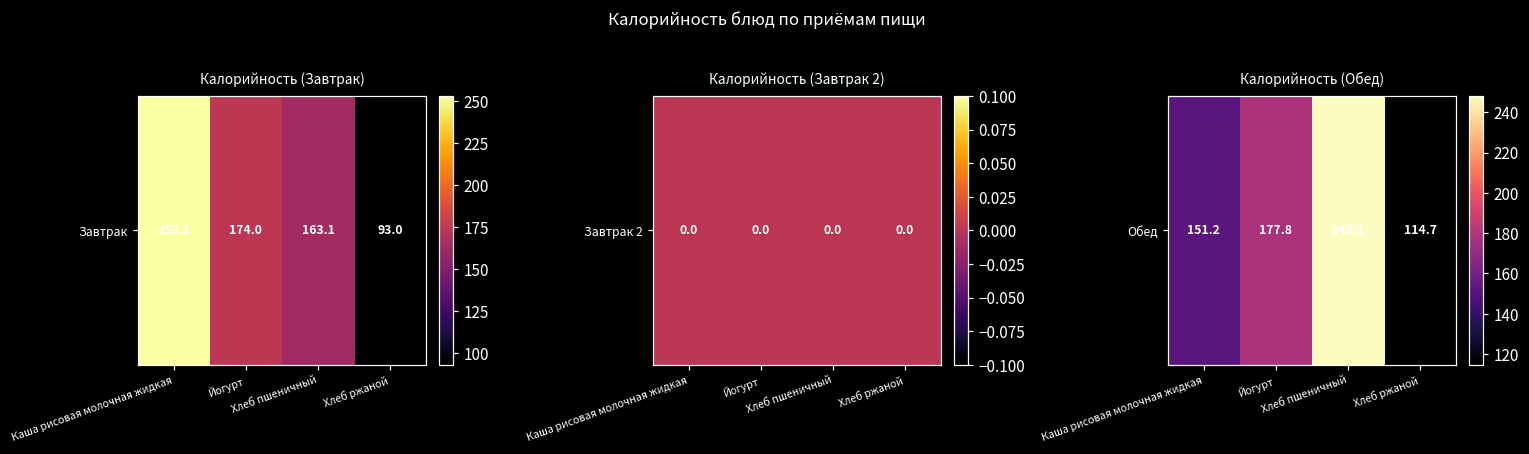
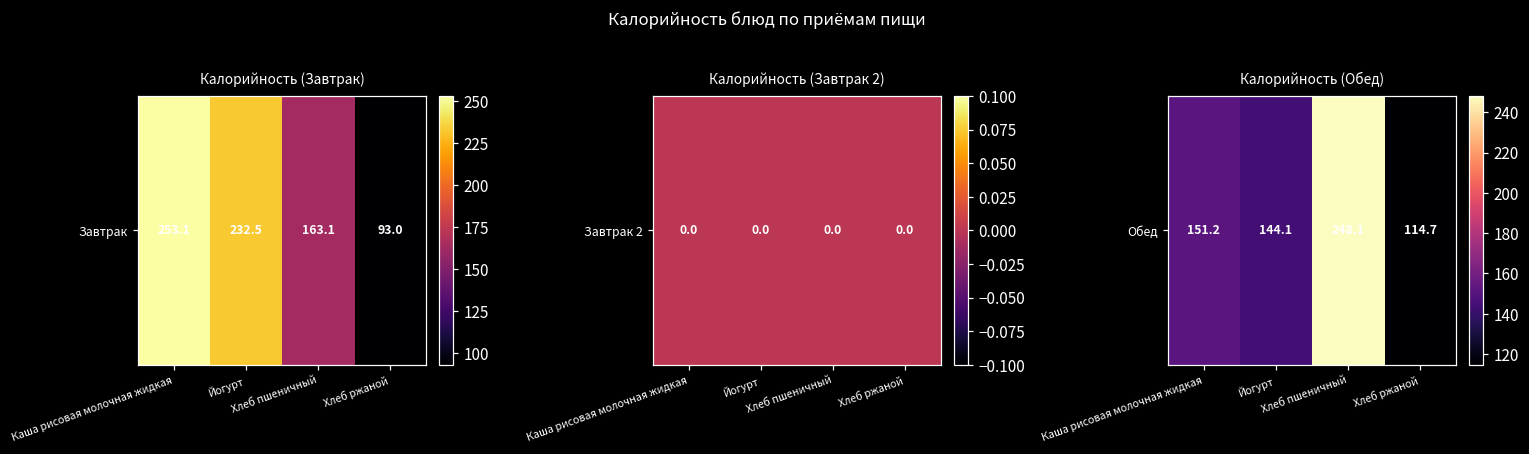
Калорийность (Завтрак), Завтрак, Йогурт: 174.0 -> 232.5
Калорийность (Обед), Обед, Йогурт: 177.8 -> 144.1
